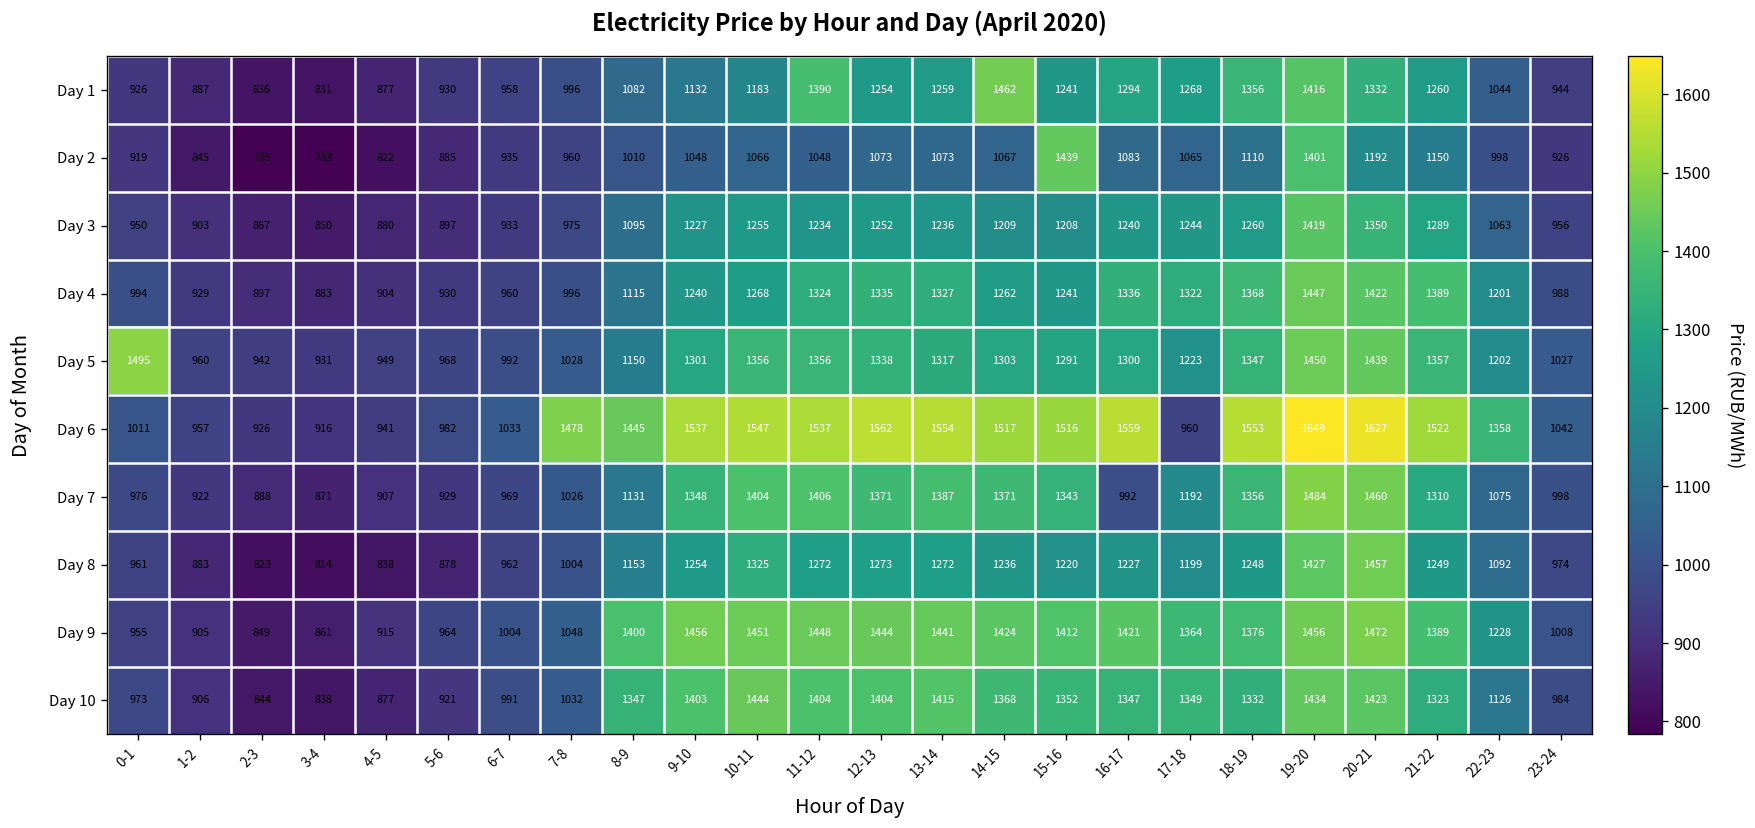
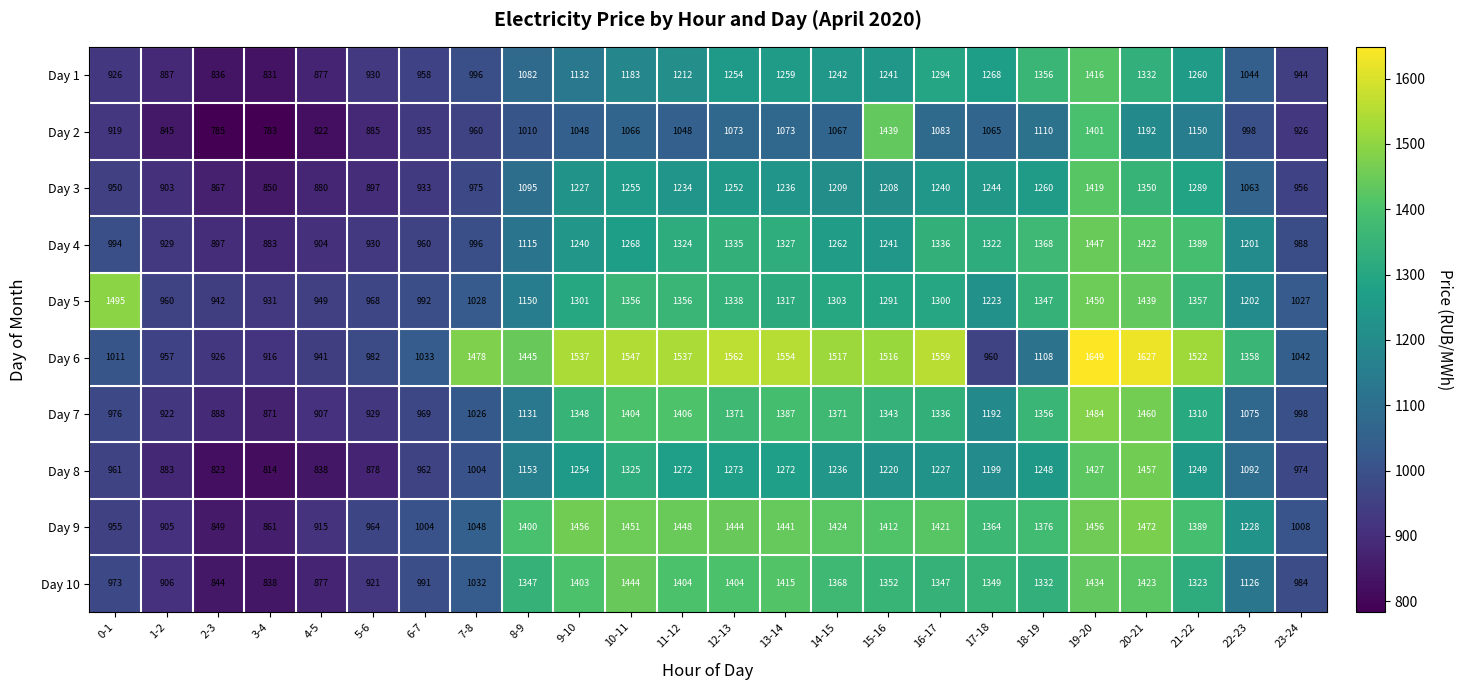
Day 1, 11-12: 1390 -> 1212
Day 1, 14-15: 1462 -> 1242
Day 6, 18-19: 1553 -> 1108
Day 7, 16-17: 992 -> 1336
